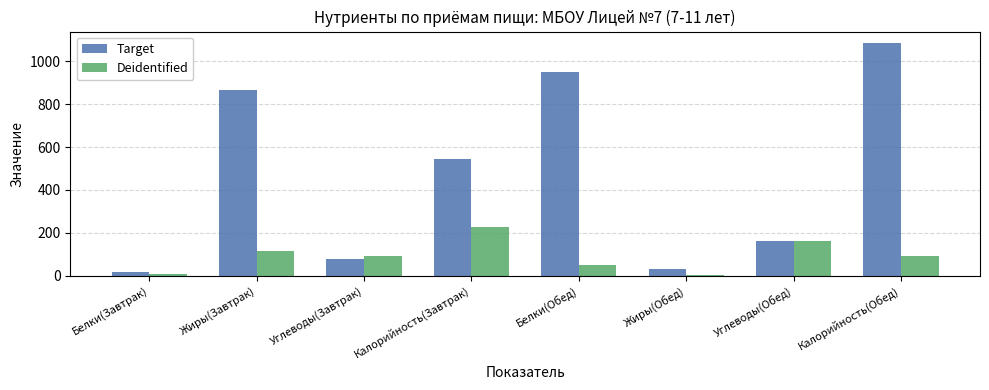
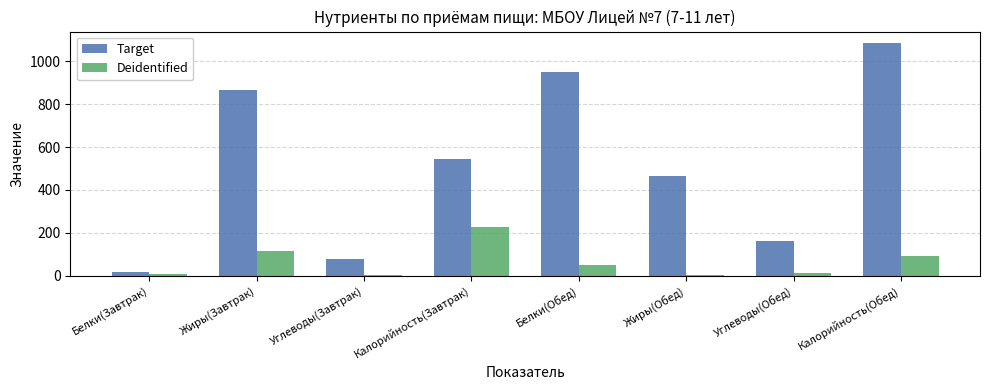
Deidentified, Углеводы(Завтрак): 90 -> 0
Target, Жиры(Обед): 30 -> 460
Deidentified, Углеводы(Обед): 160 -> 10
